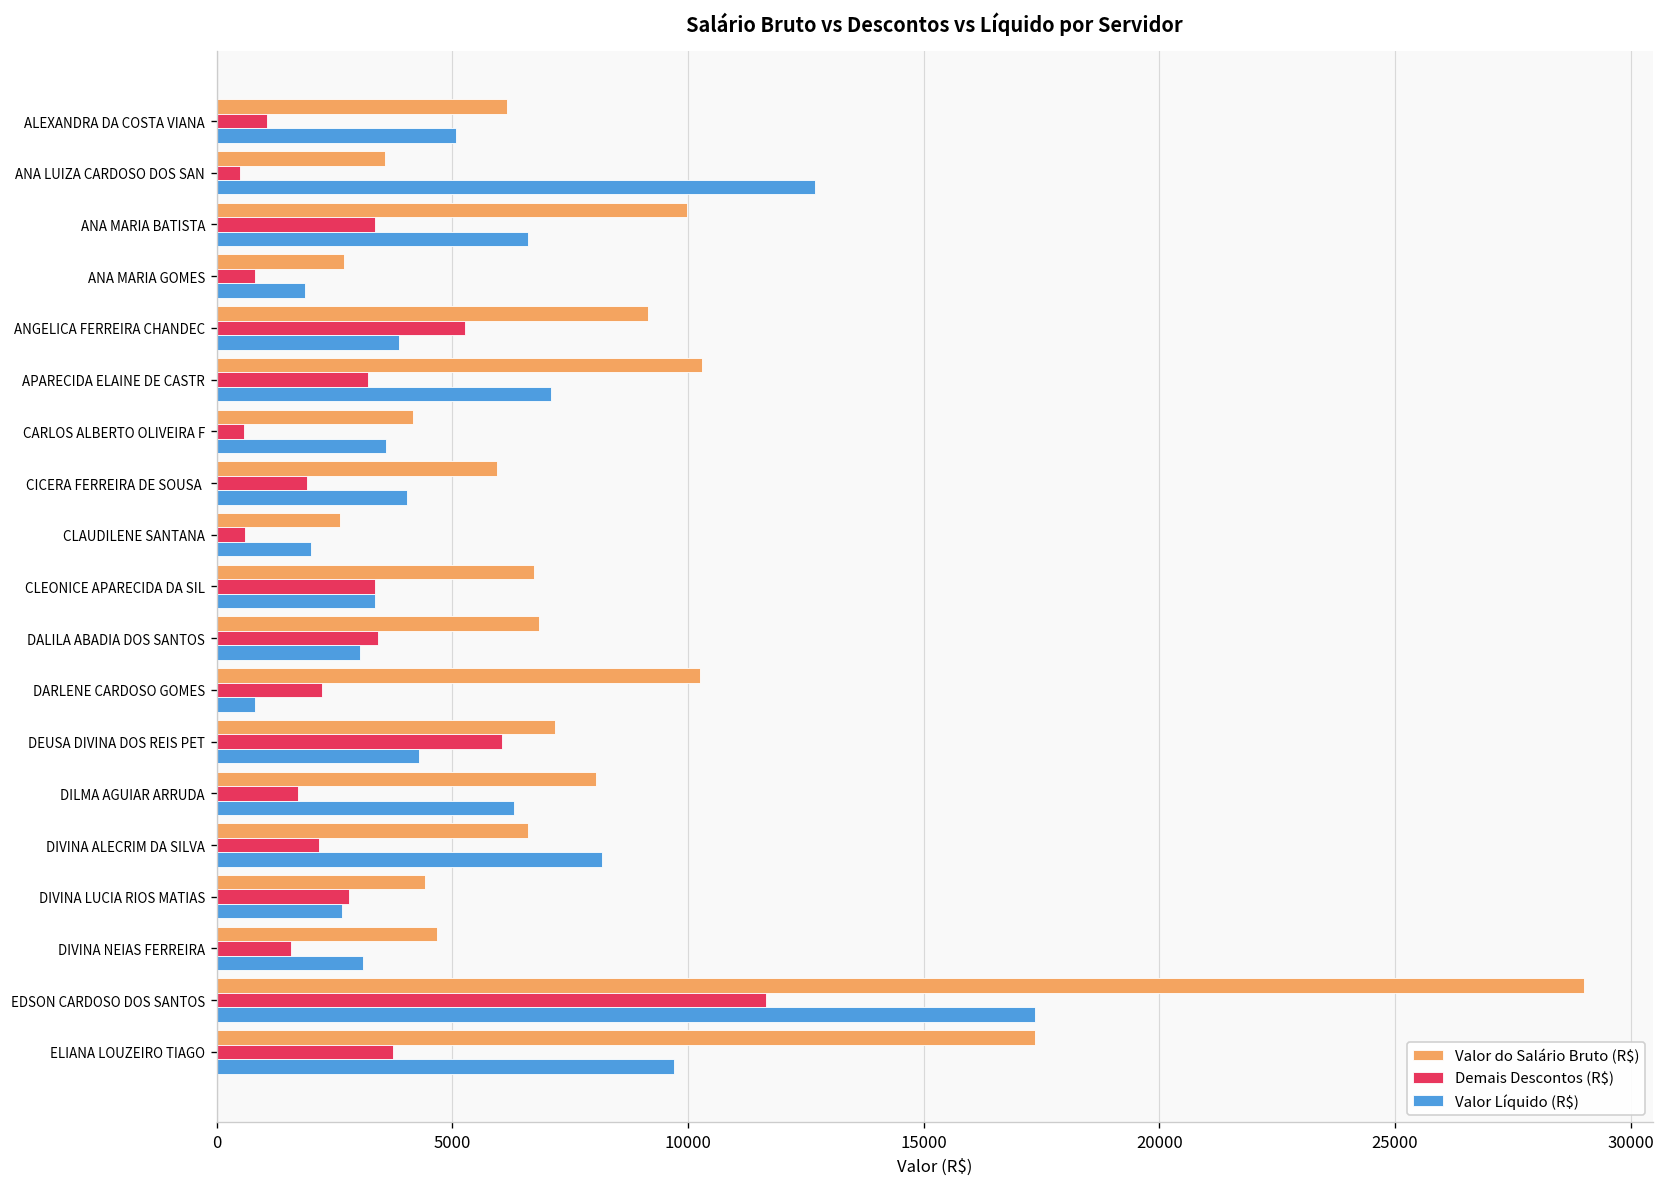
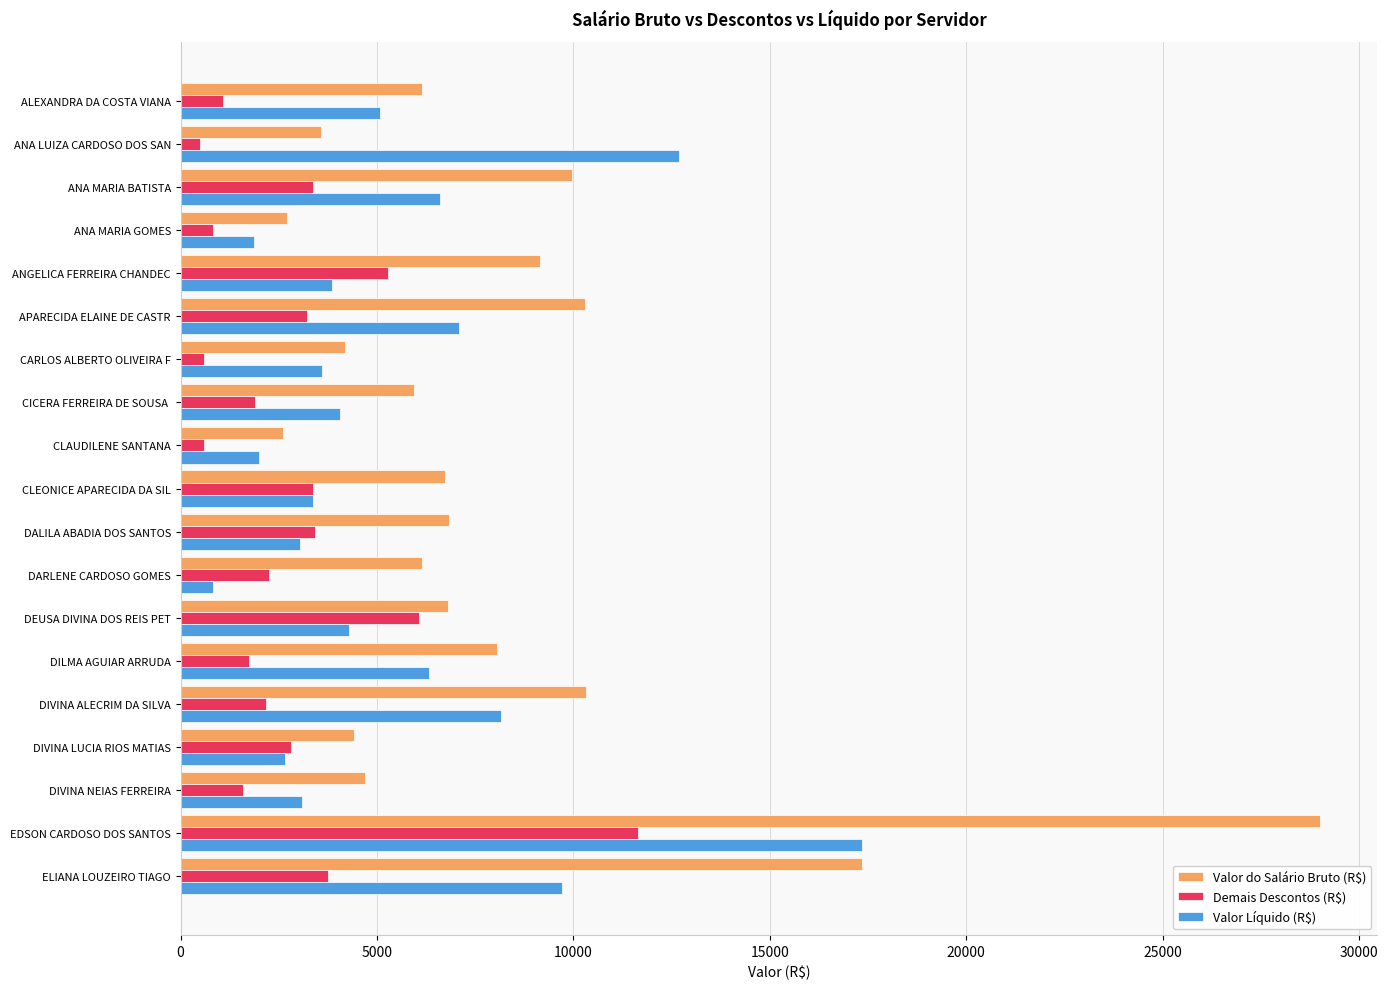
Valor do Salário Bruto (R$), DARLENE CARDOSO GOMES: 10300 -> 6200
Valor do Salário Bruto (R$), DEUSA DIVINA DOS REIS PET: 7200 -> 6800
Valor do Salário Bruto (R$), DIVINA ALECRIM DA SILVA: 6600 -> 10300
